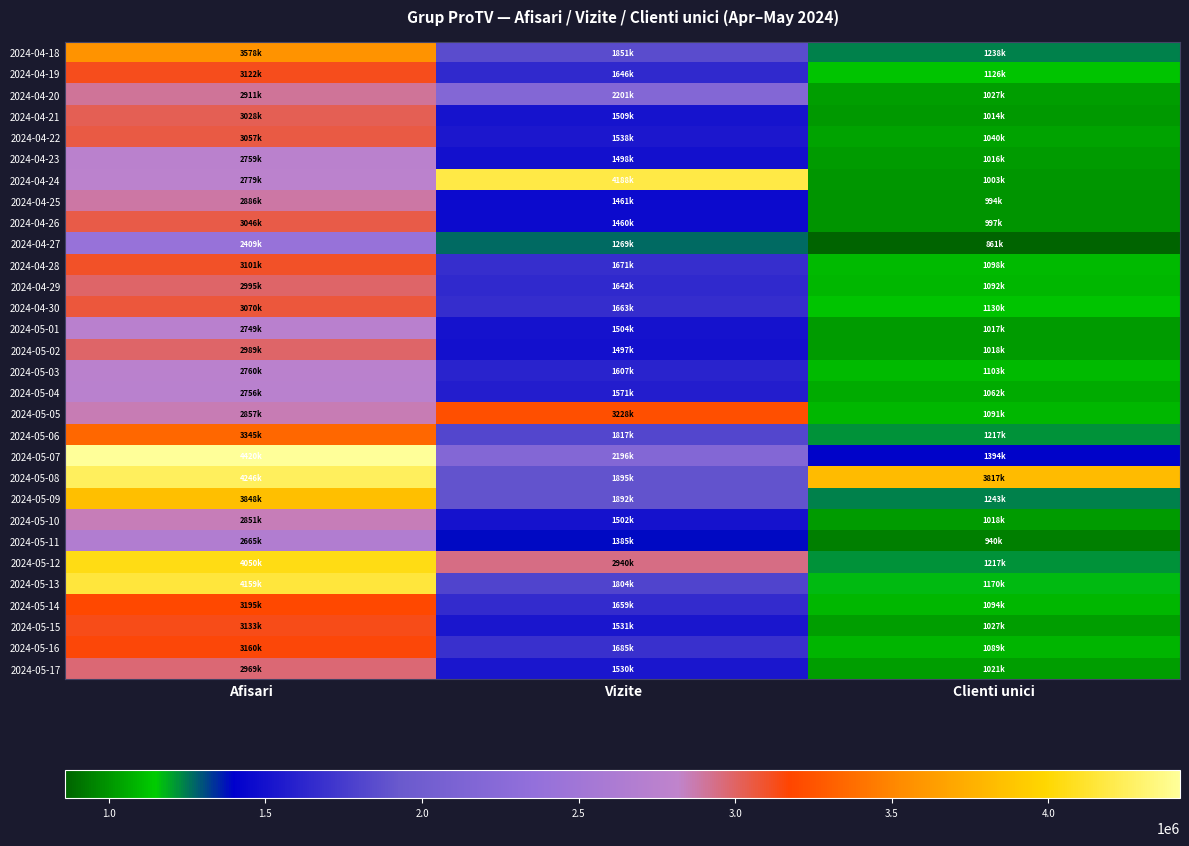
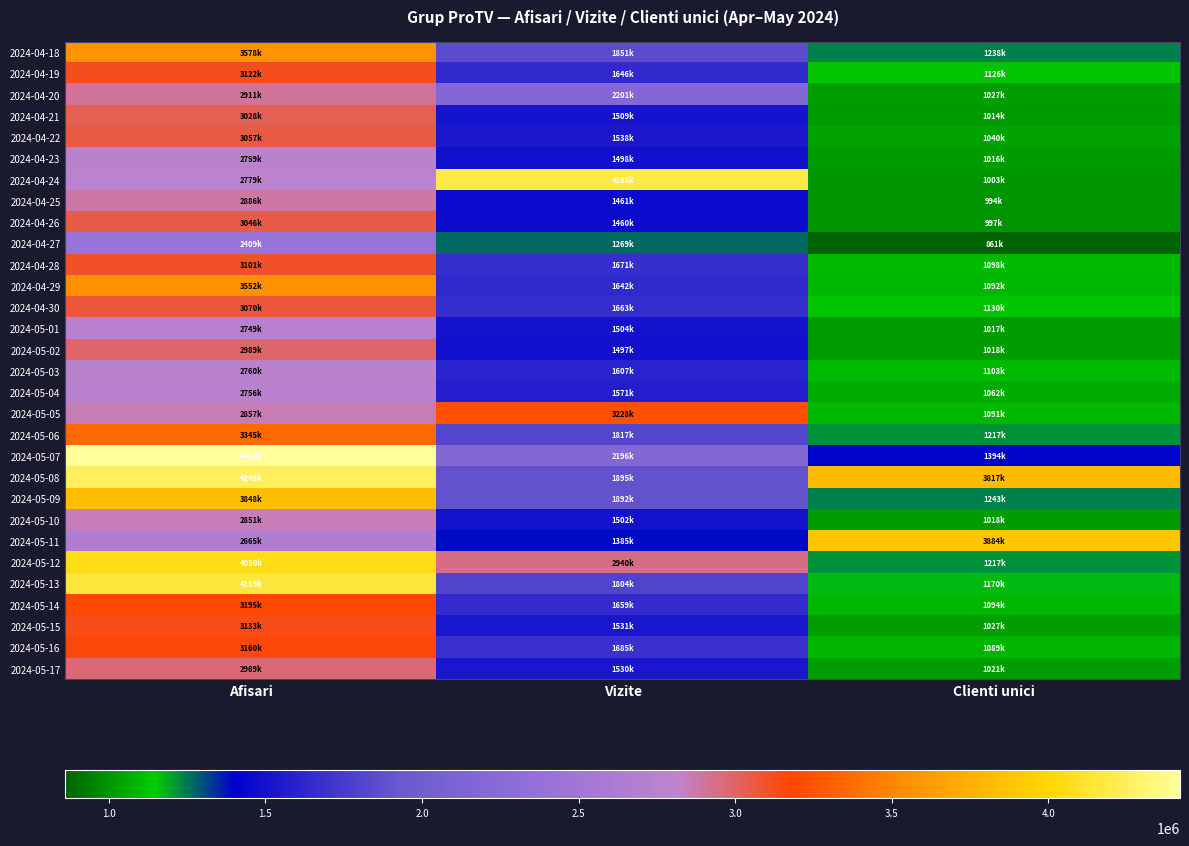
2024-04-29, Afisari: 2995k -> 3552k
2024-05-11, Clienti unici: 940k -> 3884k
